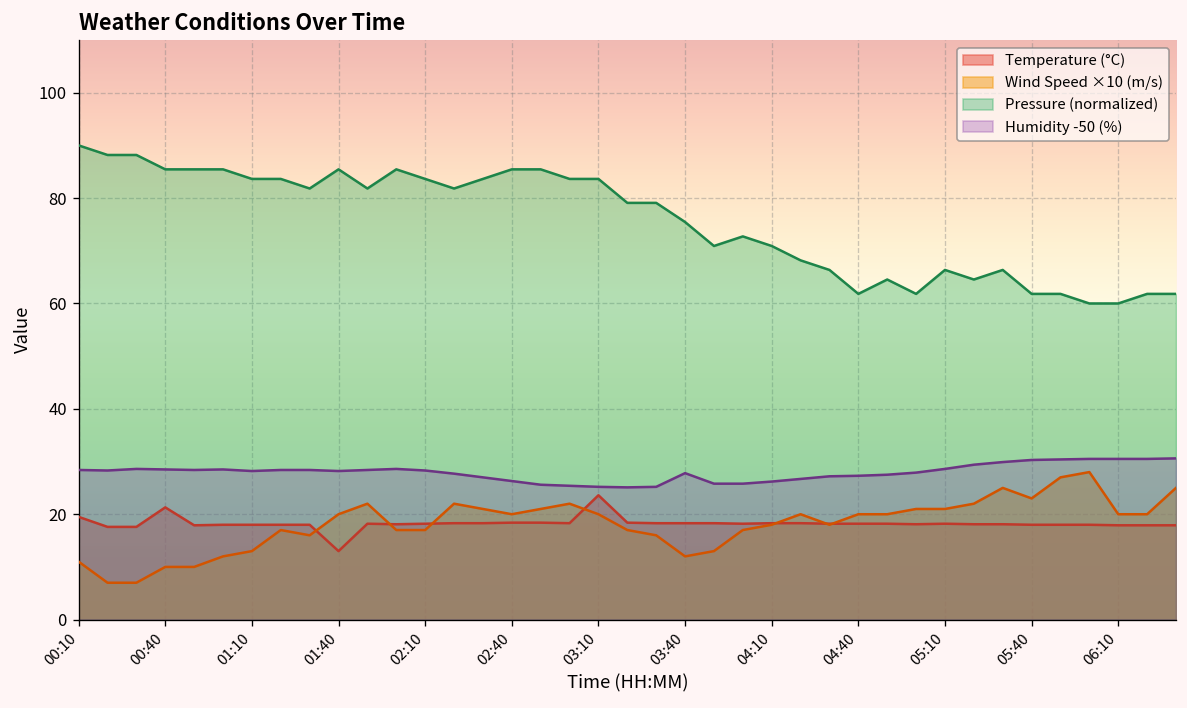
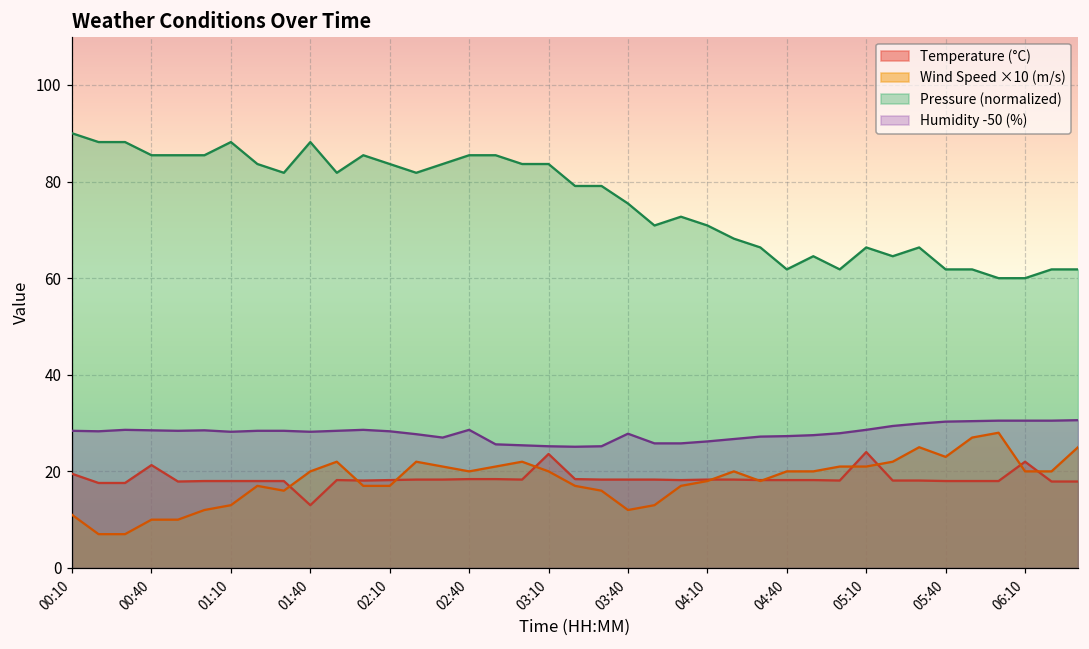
Pressure (normalized), 01:10: 84 -> 88
Pressure (normalized), 01:40: 85 -> 88
Humidity -50 (%), 02:40: 26 -> 29
Temperature (°C), 05:10: 18 -> 24
Temperature (°C), 06:10: 18 -> 22
